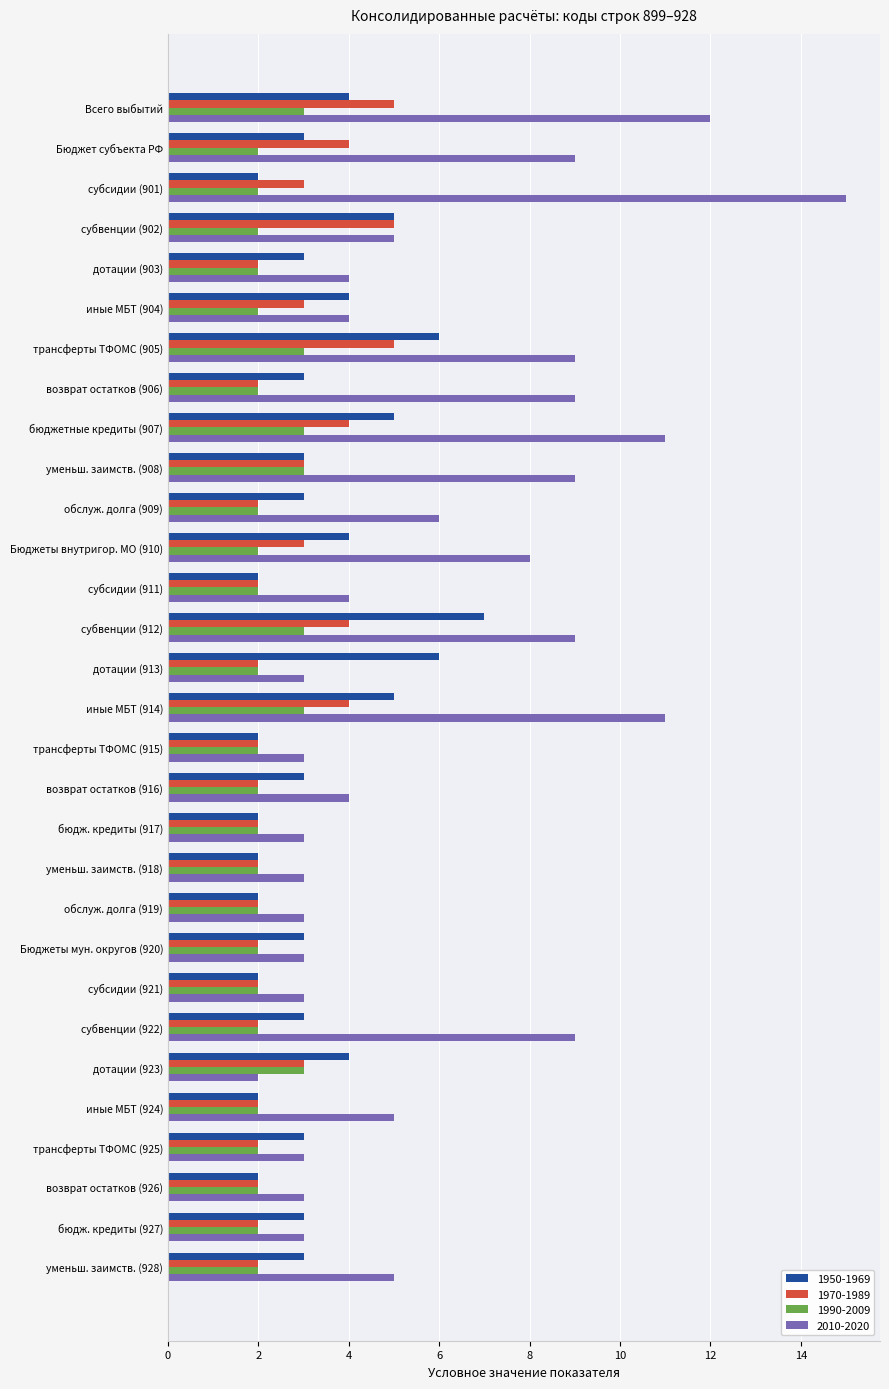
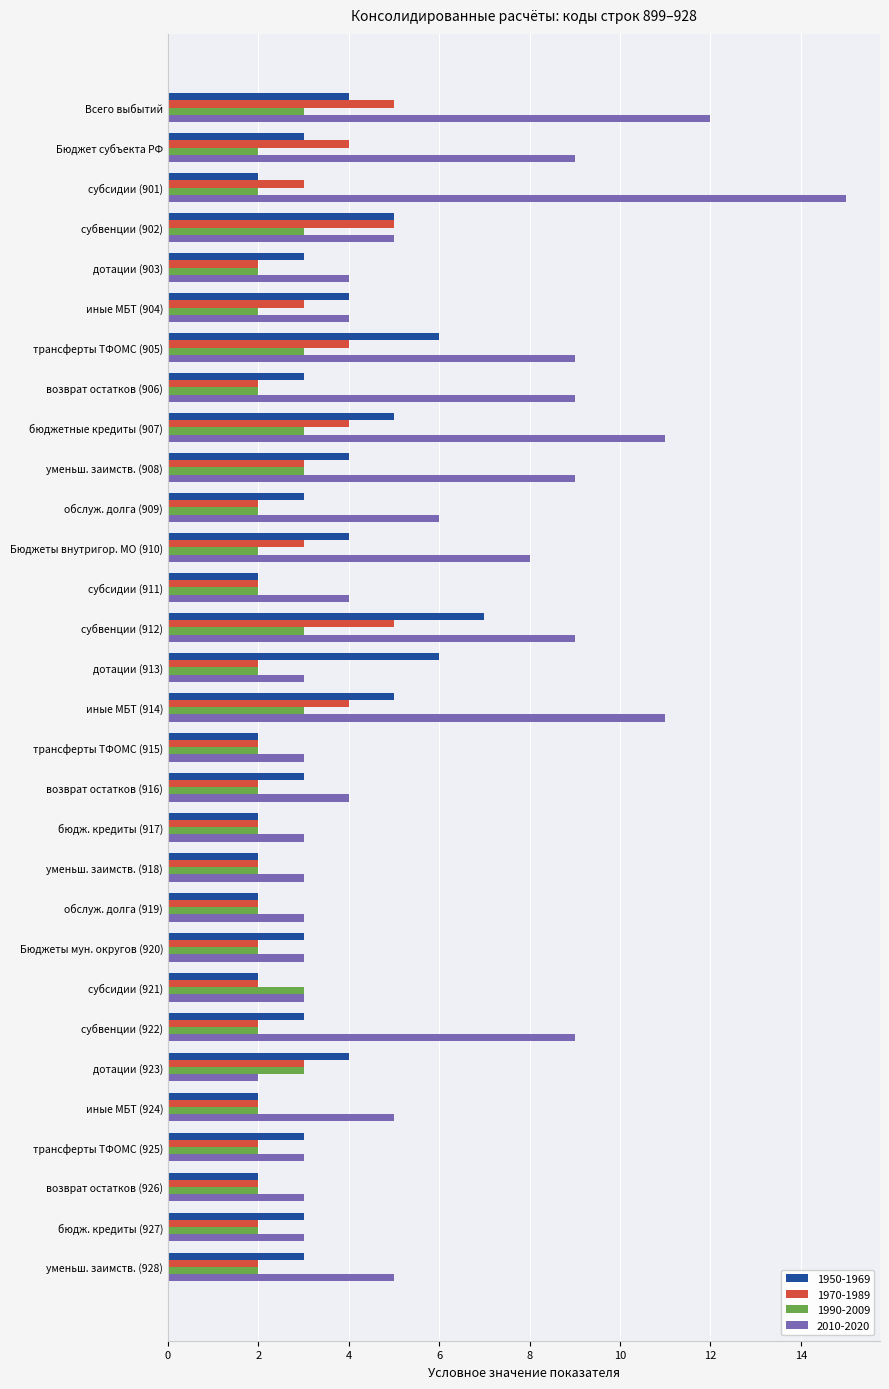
1990-2009, субвенции (902): 2 -> 3
1970-1989, трансферты ТФОМС (905): 5 -> 4
1950-1969, уменьш. заимств. (908): 3 -> 4
1970-1989, субвенции (912): 4 -> 5
1990-2009, субсидии (921): 2 -> 3
